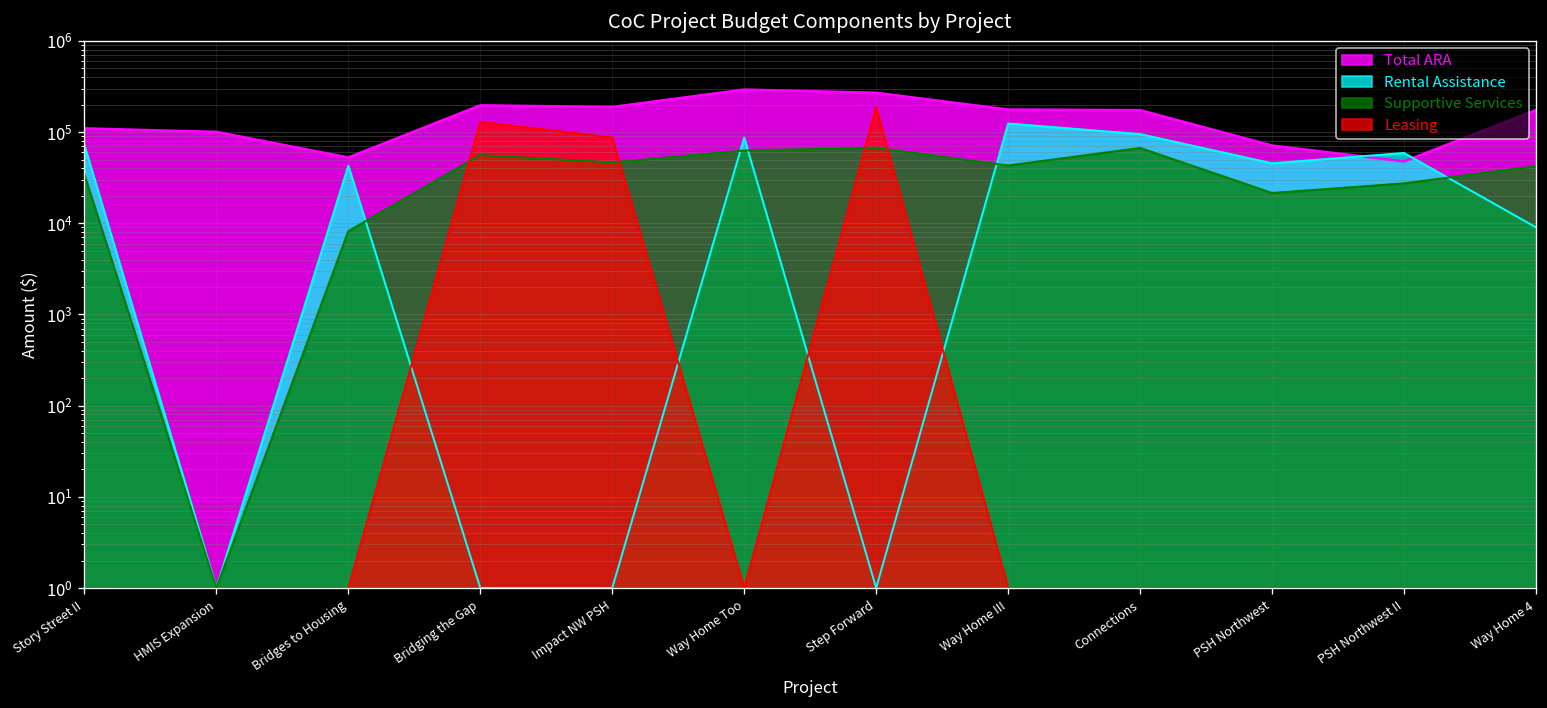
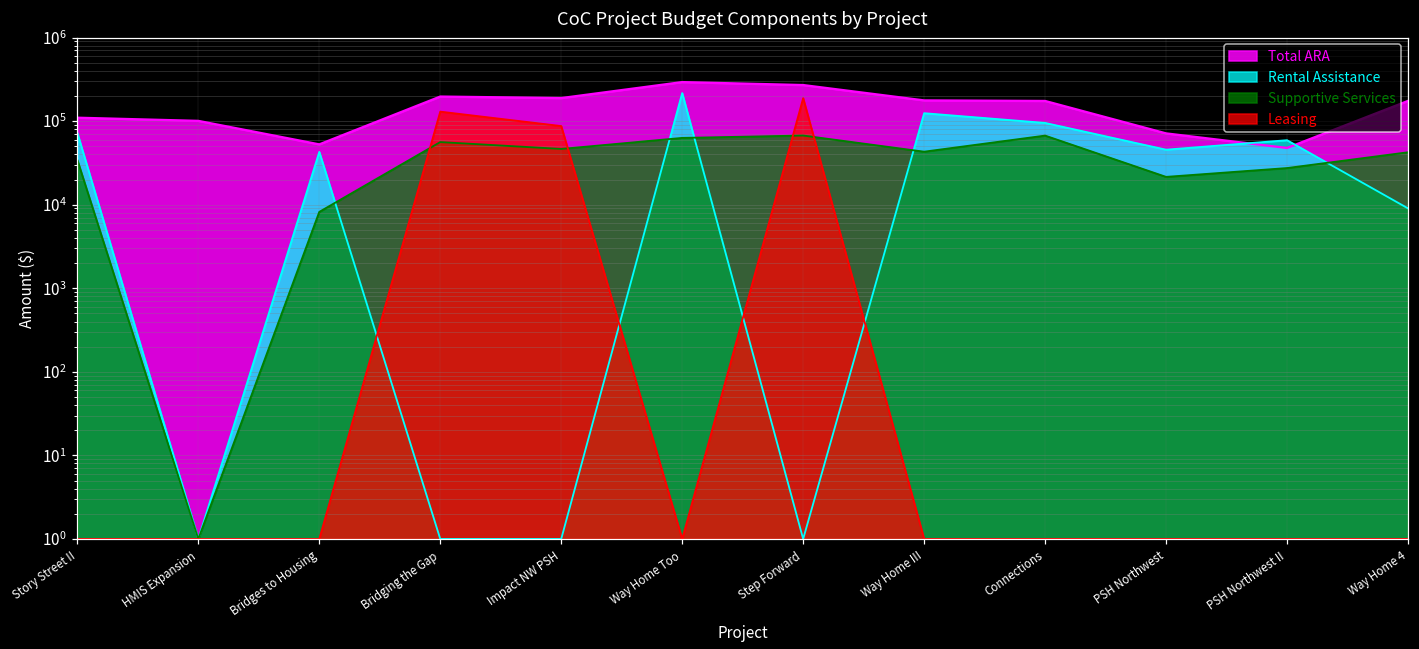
Rental Assistance, Way Home Too: 90000 -> 220000
